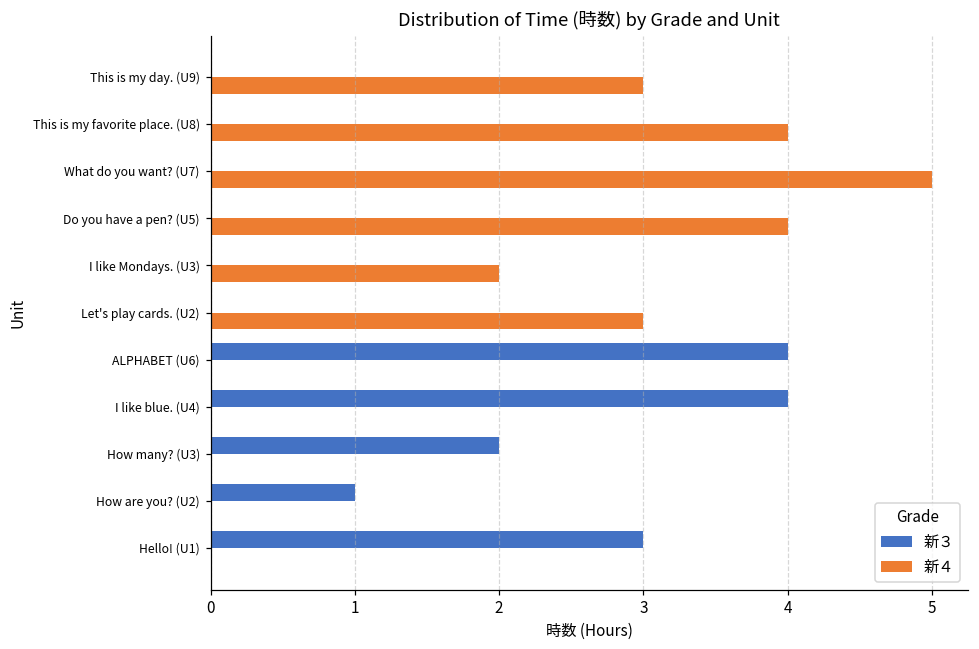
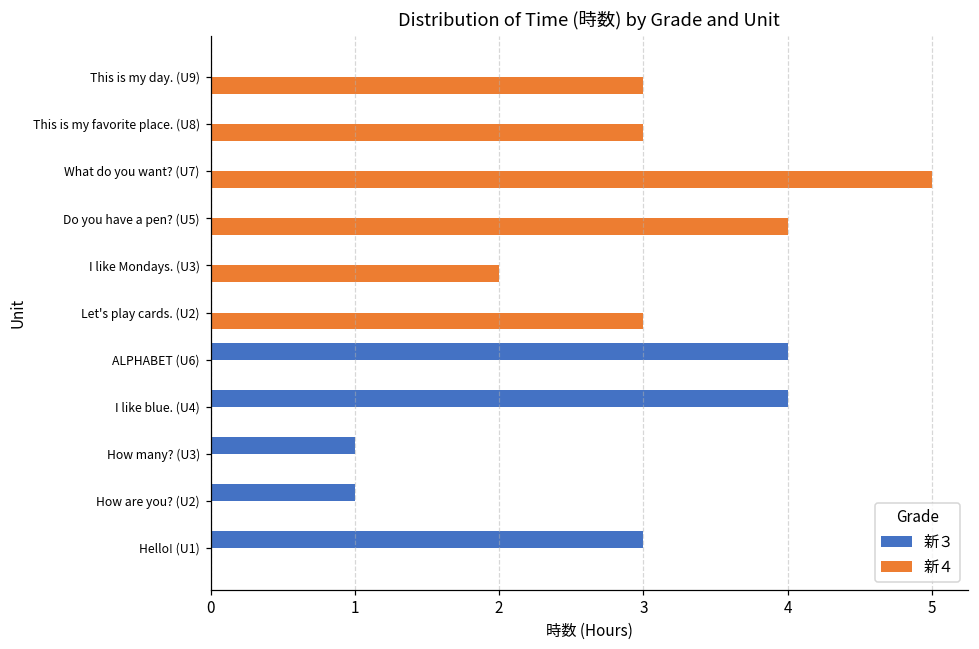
新４, This is my favorite place. (U8): 4 -> 3
新３, How many? (U3): 2 -> 1
